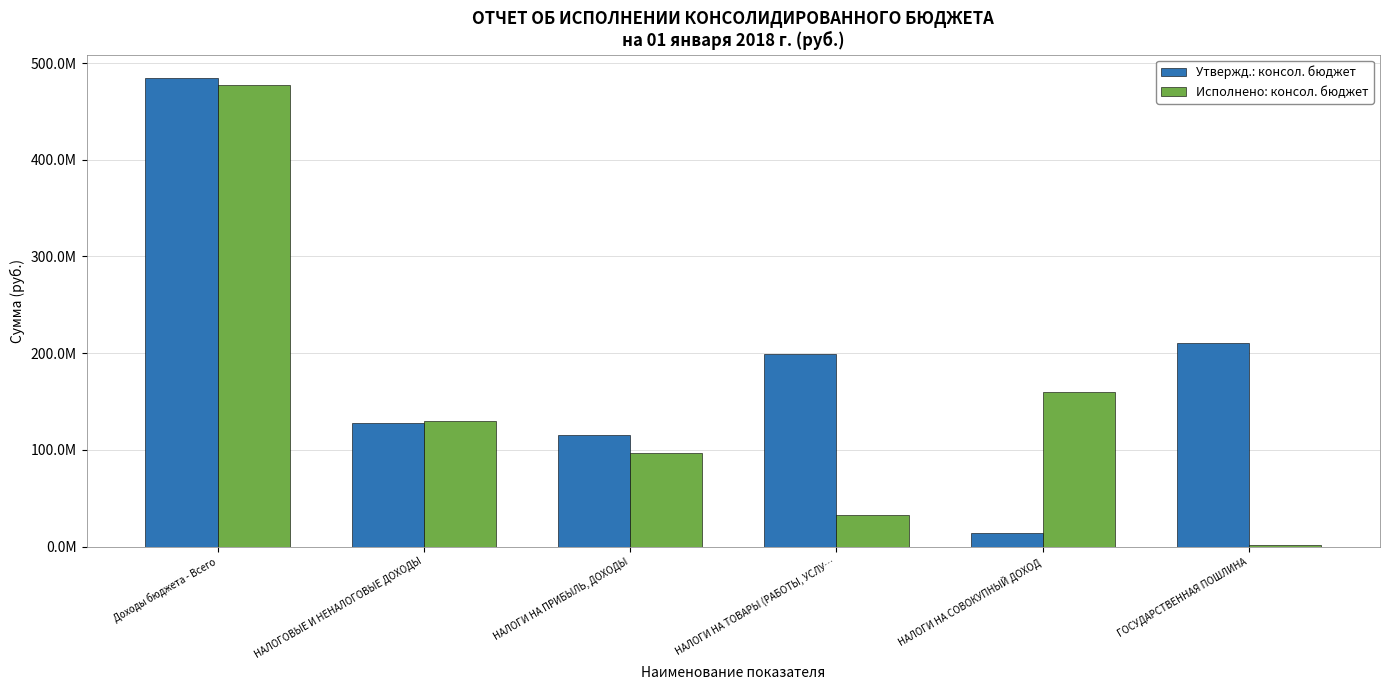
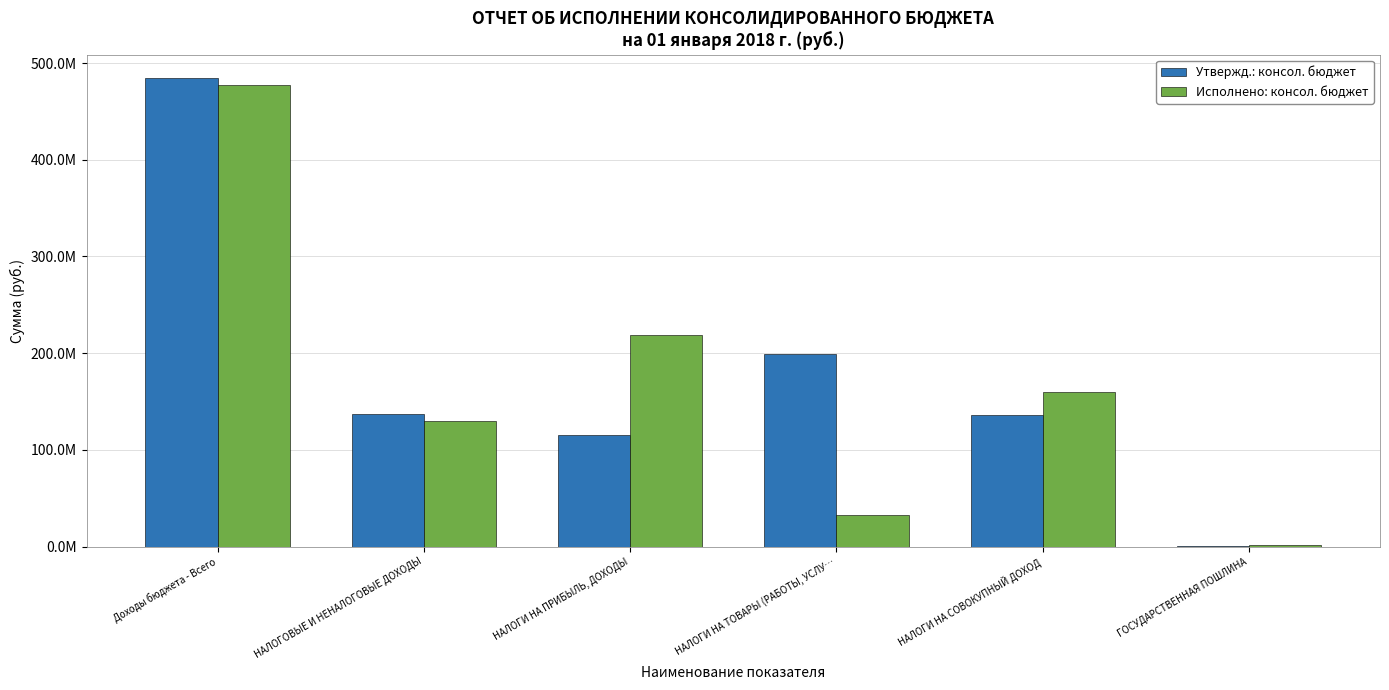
Утвержд.: консол. бюджет, НАЛОГОВЫЕ И НЕНАЛОГОВЫЕ ДОХОДЫ: 130000000 -> 140000000
Исполнено: консол. бюджет, НАЛОГИ НА ПРИБЫЛЬ, ДОХОДЫ: 100000000 -> 220000000
Утвержд.: консол. бюджет, НАЛОГИ НА СОВОКУПНЫЙ ДОХОД: 10000000 -> 140000000
Утвержд.: консол. бюджет, ГОСУДАРСТВЕННАЯ ПОШЛИНА: 210000000 -> 0
